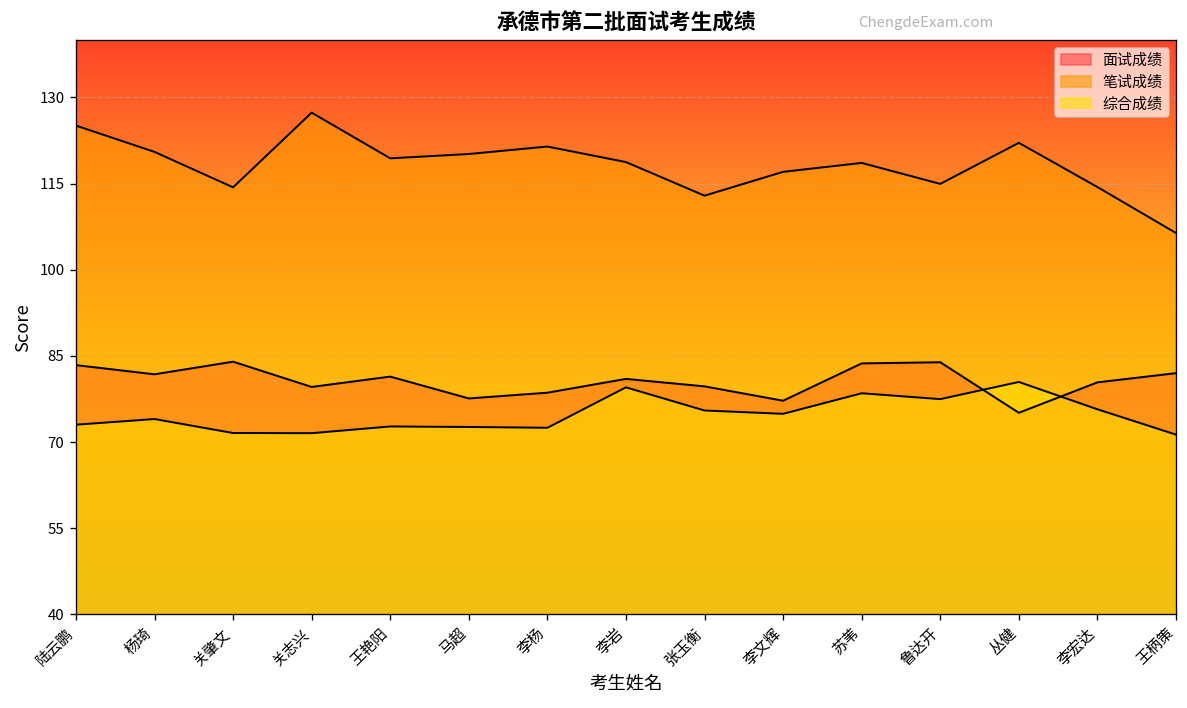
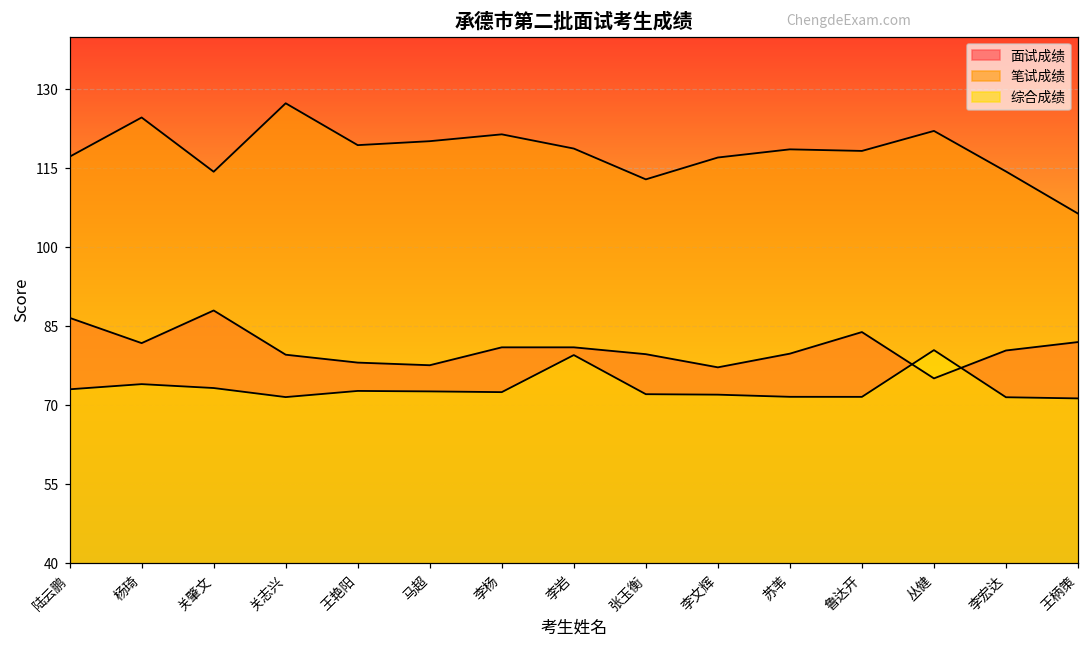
面试成绩, 陆云鹏: 83 -> 87
笔试成绩, 陆云鹏: 125 -> 117
笔试成绩, 杨琦: 121 -> 125
面试成绩, 关肇文: 84 -> 88
综合成绩, 关肇文: 72 -> 73
面试成绩, 王艳阳: 81 -> 78
面试成绩, 李杨: 79 -> 81
综合成绩, 张玉衡: 76 -> 72
综合成绩, 李文辉: 75 -> 72
面试成绩, 苏苇: 84 -> 80
综合成绩, 苏苇: 79 -> 72
笔试成绩, 鲁达开: 115 -> 118
综合成绩, 鲁达开: 77 -> 72
综合成绩, 李宏达: 76 -> 72
